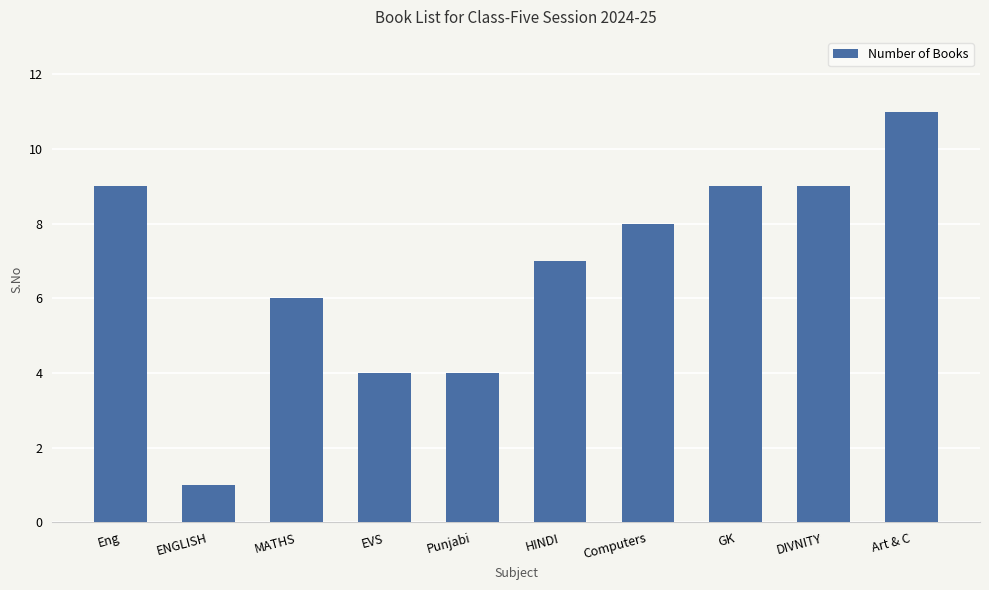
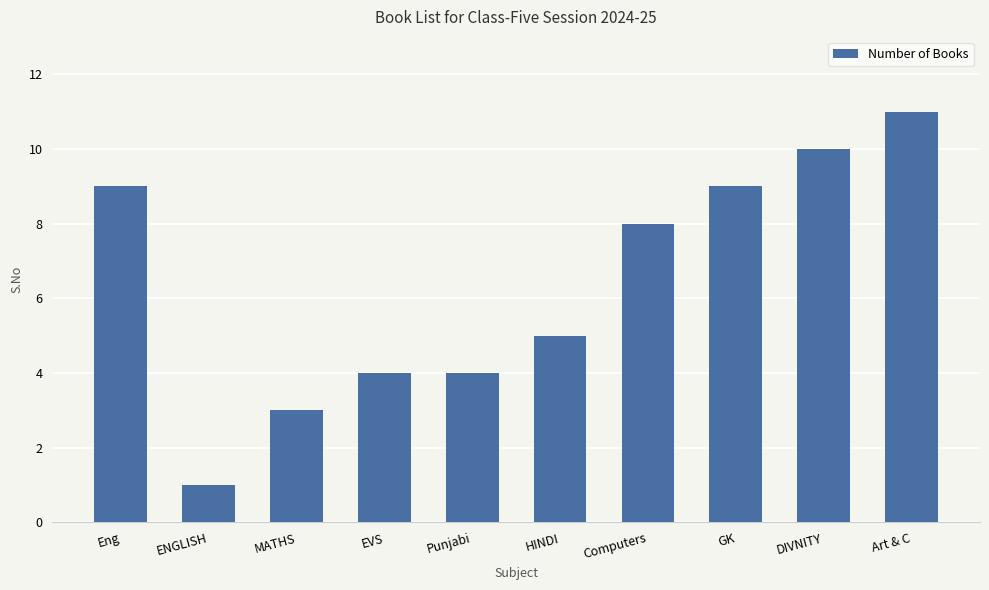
MATHS: 6 -> 3
HINDI: 7 -> 5
DIVNITY: 9 -> 10
